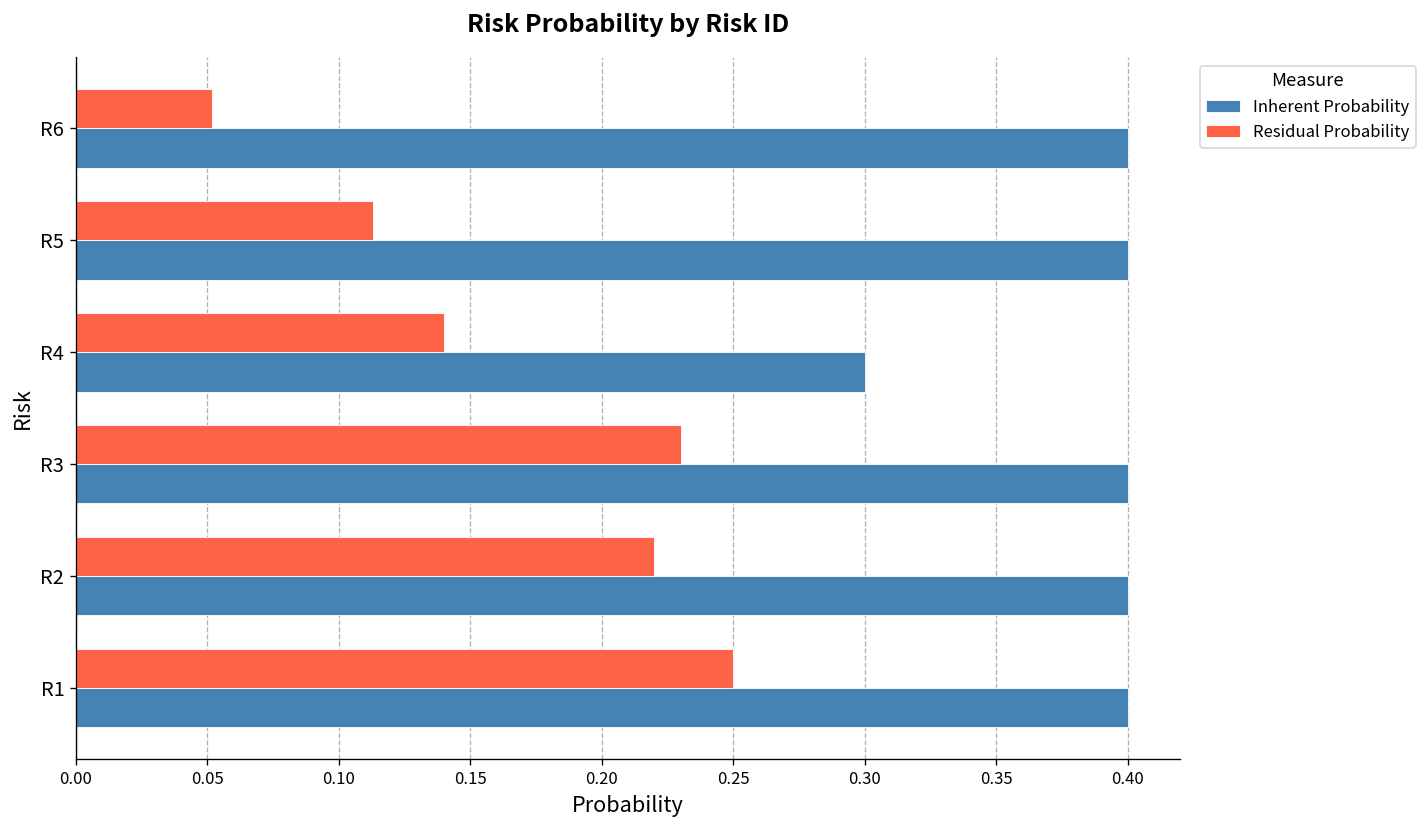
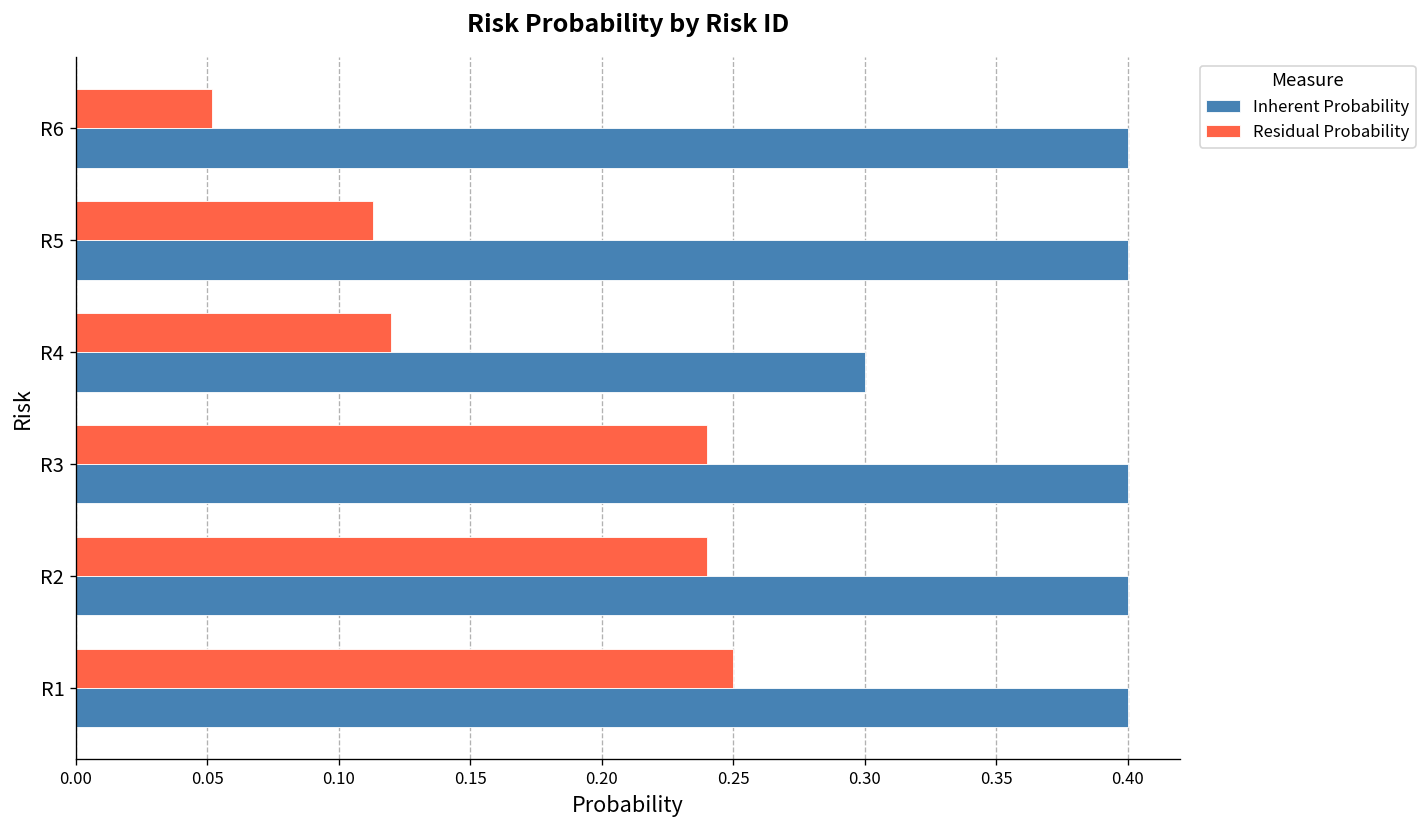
Residual Probability, R4: 0.14 -> 0.12
Residual Probability, R3: 0.23 -> 0.24
Residual Probability, R2: 0.22 -> 0.24
